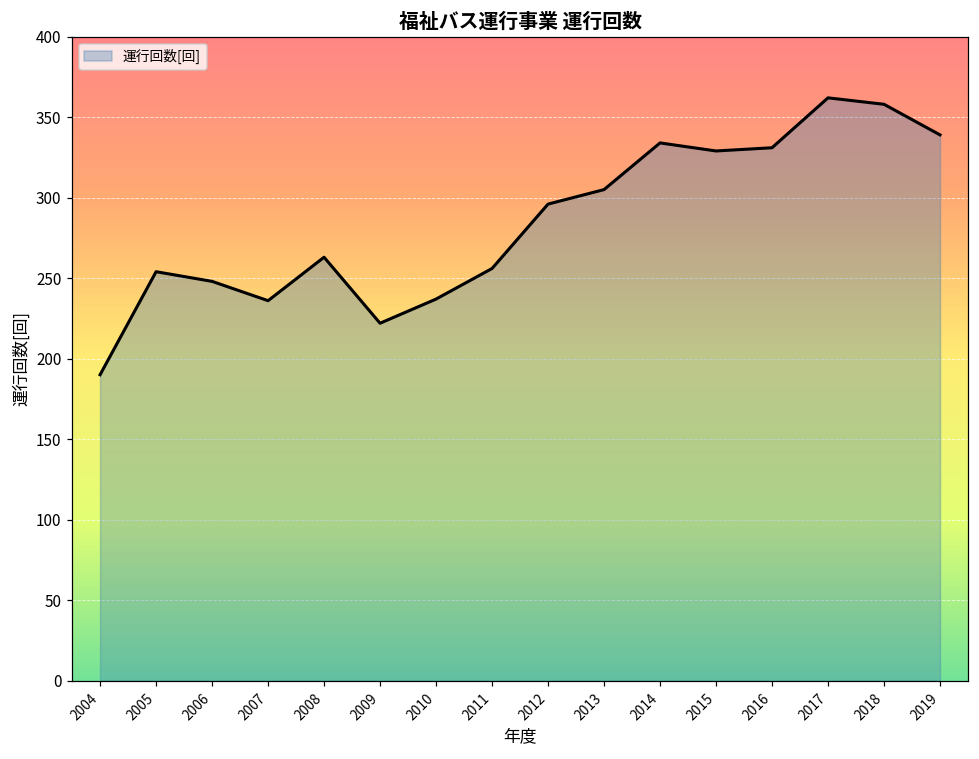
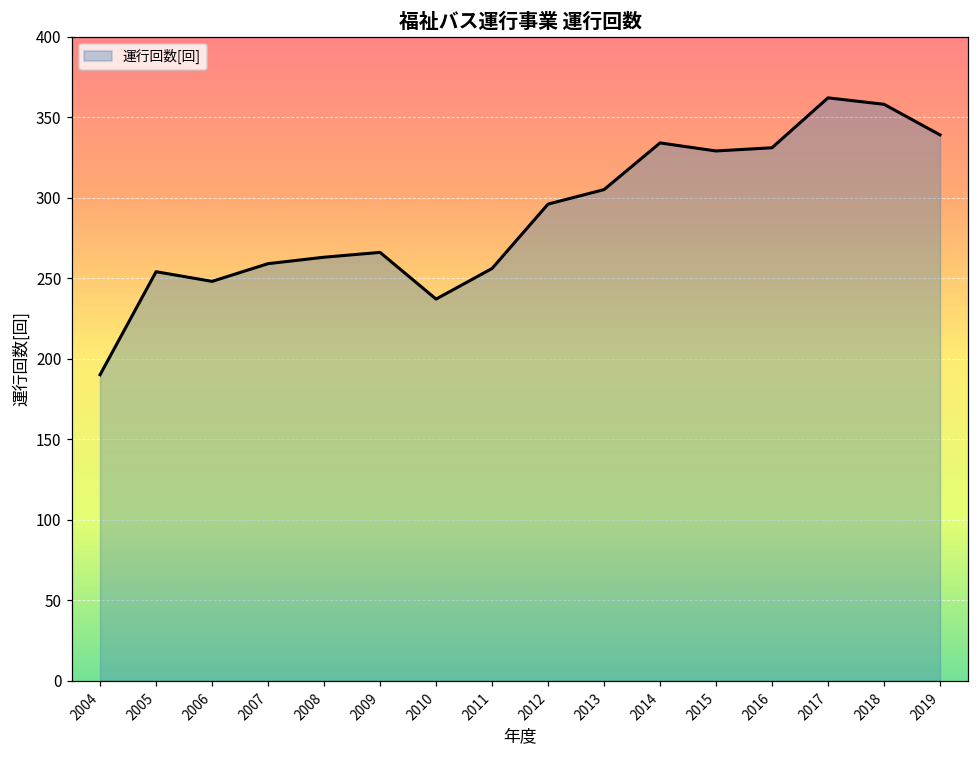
2007: 236 -> 259
2009: 222 -> 266
